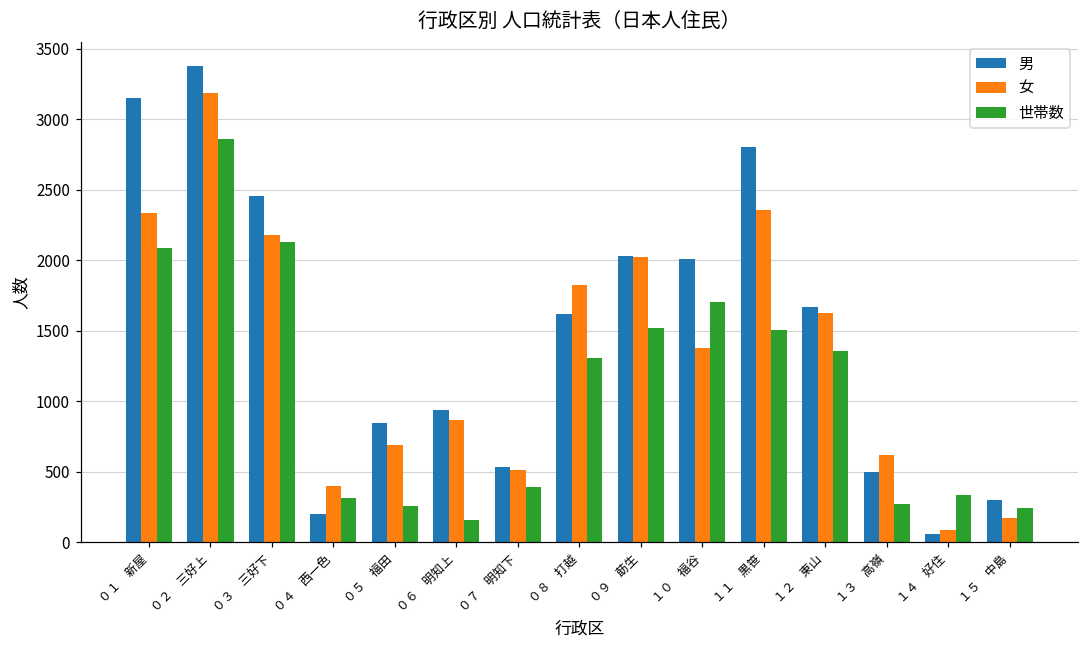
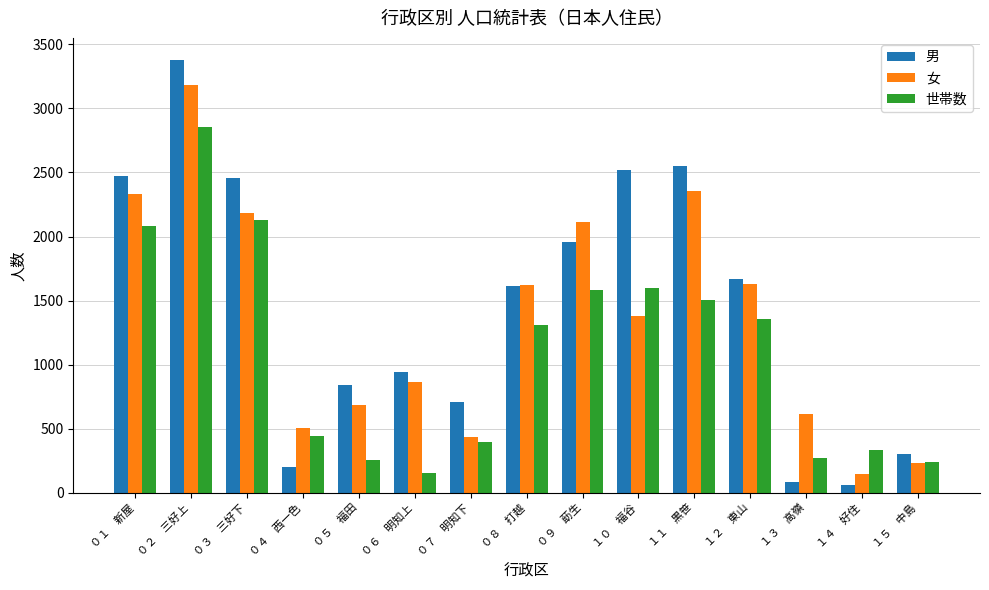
男, ０１ 新屋: 3150 -> 2470
女, ０４ 西一色: 400 -> 510
世帯数, ０４ 西一色: 310 -> 450
男, ０７ 明知下: 540 -> 710
女, ０７ 明知下: 520 -> 430
女, ０８ 打越: 1820 -> 1620
男, ０９ 莇生: 2030 -> 1960
女, ０９ 莇生: 2020 -> 2120
世帯数, ０９ 莇生: 1520 -> 1590
男, １０ 福谷: 2010 -> 2520
世帯数, １０ 福谷: 1710 -> 1600
男, １１ 黒笹: 2800 -> 2550
男, １３ 高嶺: 500 -> 80
女, １４ 好住: 80 -> 150
女, １５ 中島: 170 -> 240
